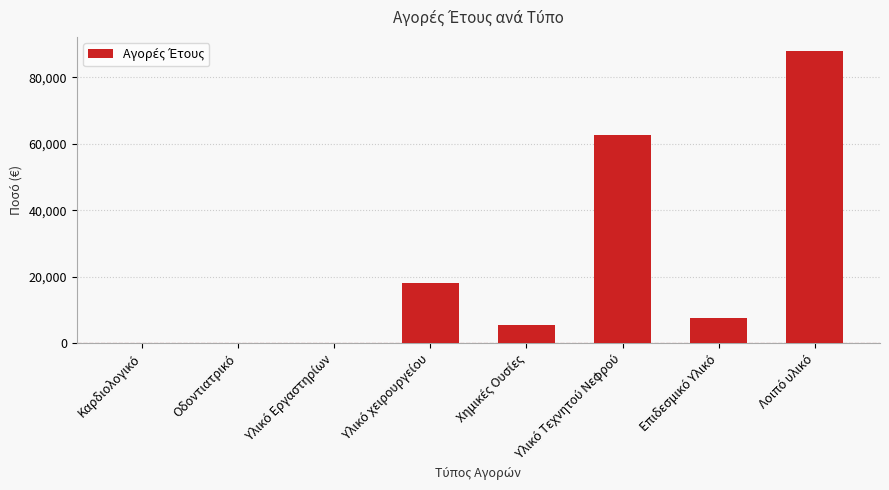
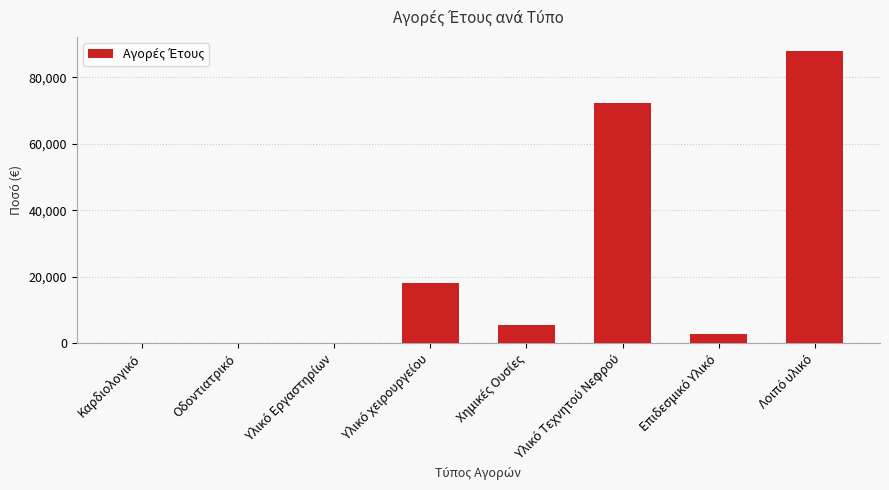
Υλικό Τεχνητού Νεφρού: 63,000 -> 72,000
Επιδεσμικό Υλικό: 7,000 -> 3,000
